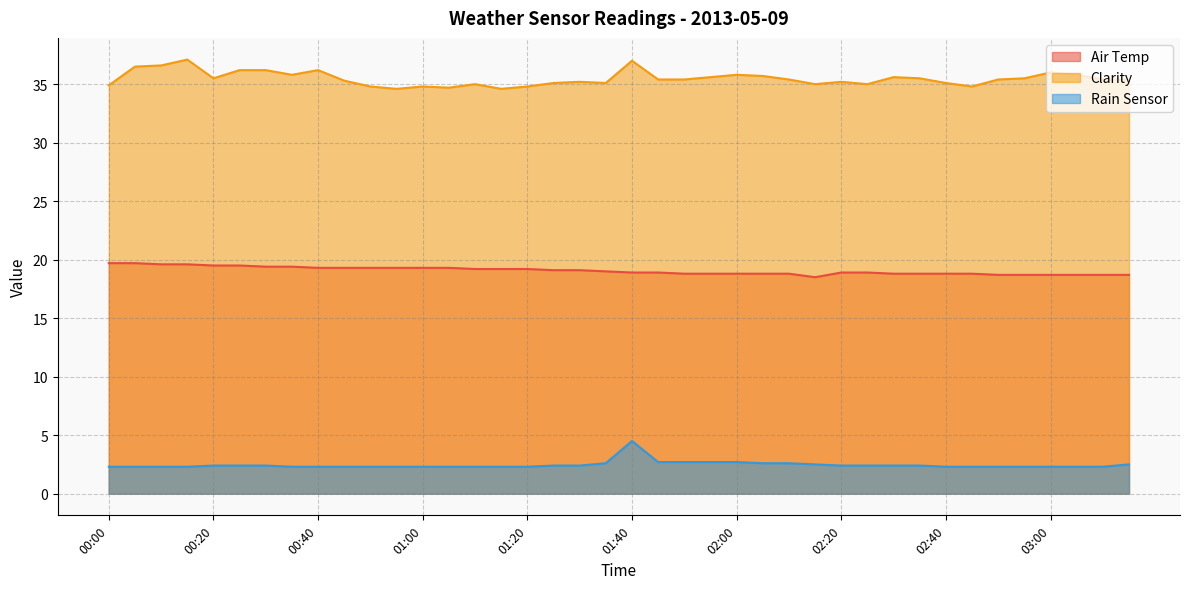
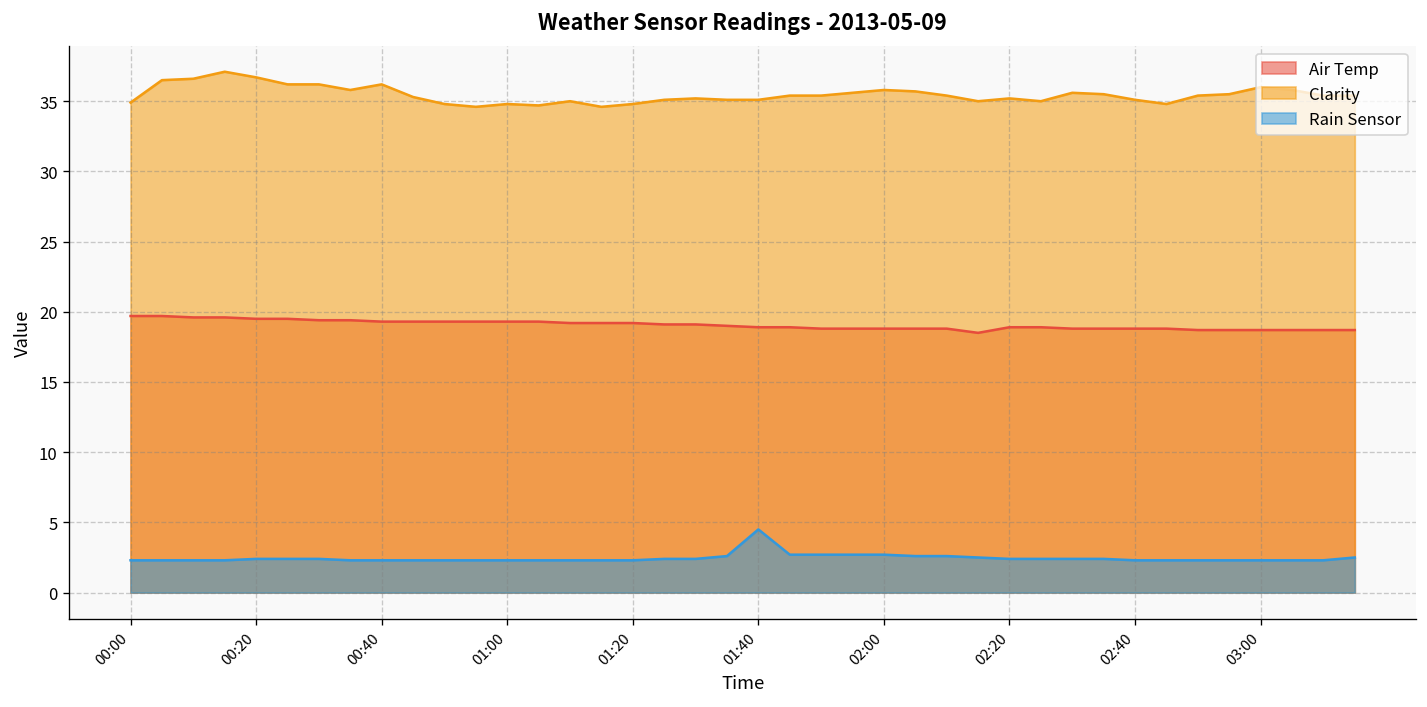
Clarity, 00:20: 35.5 -> 36.7
Clarity, 01:40: 37.0 -> 35.1
